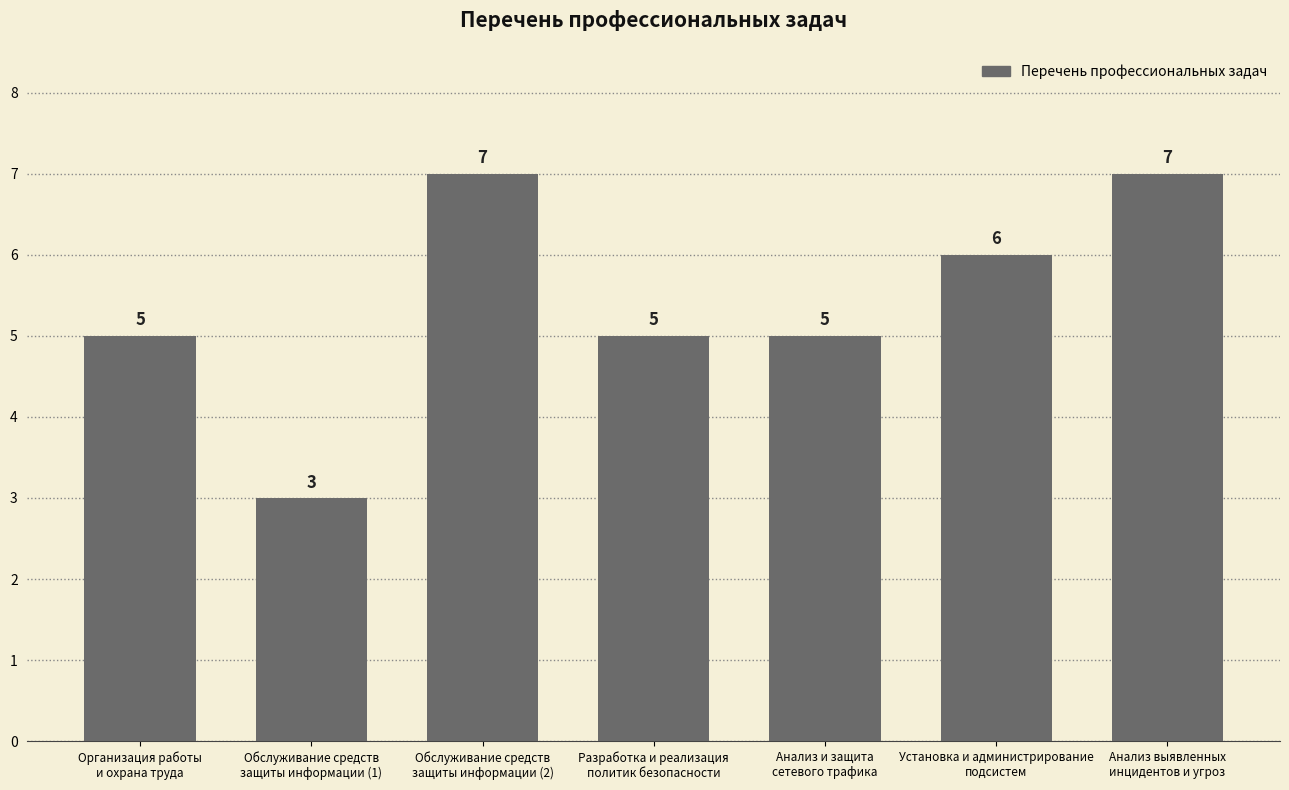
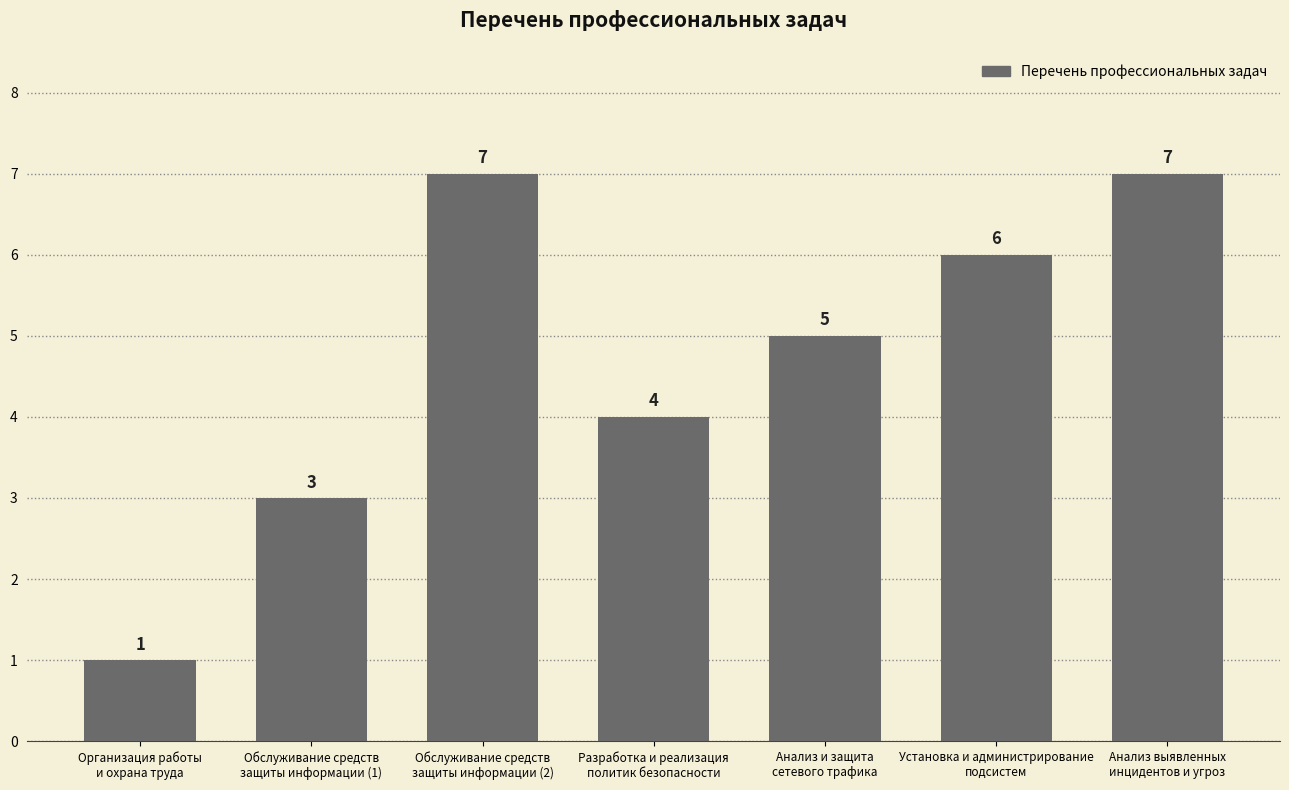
Организация работы и охрана труда: 5 -> 1
Разработка и реализация политик безопасности: 5 -> 4
